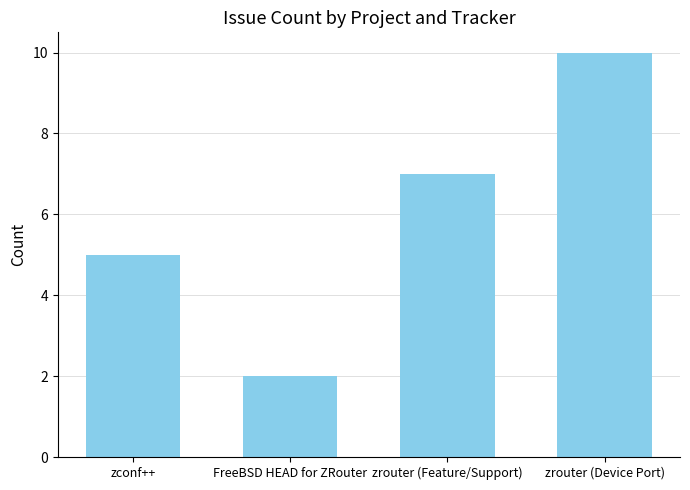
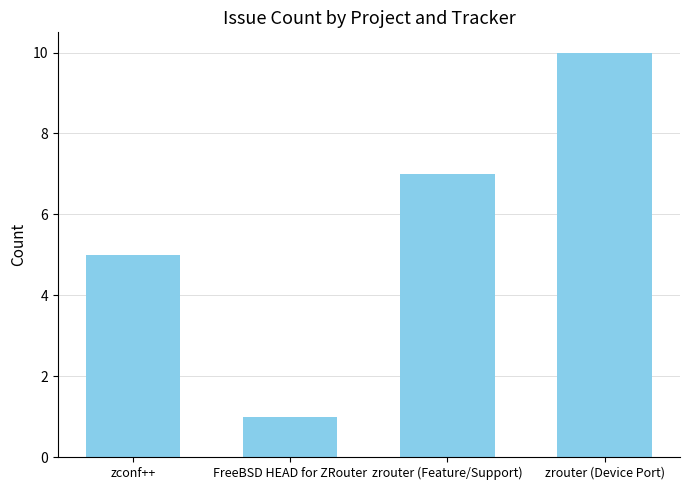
FreeBSD HEAD for ZRouter: 2 -> 1
